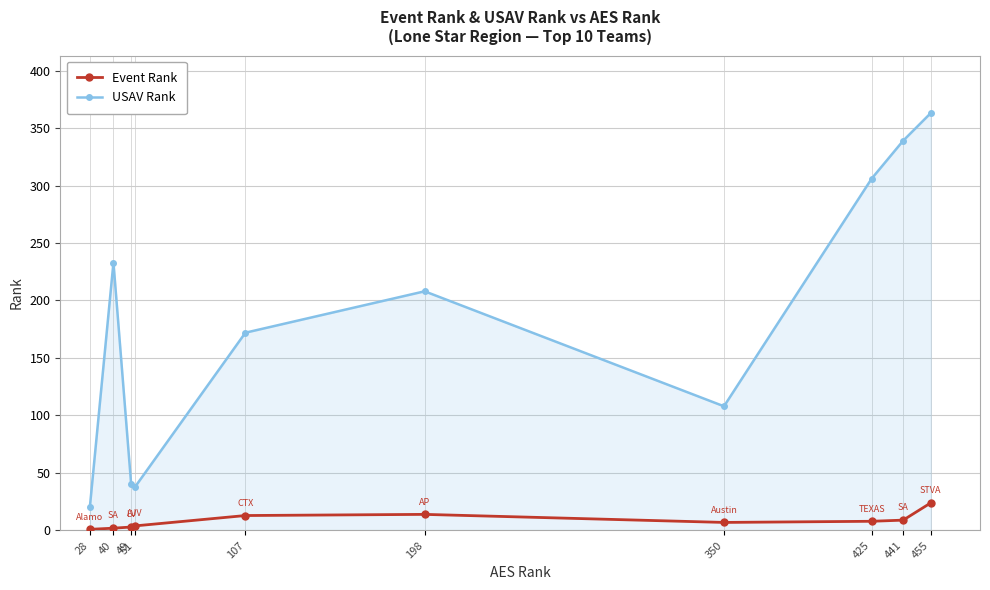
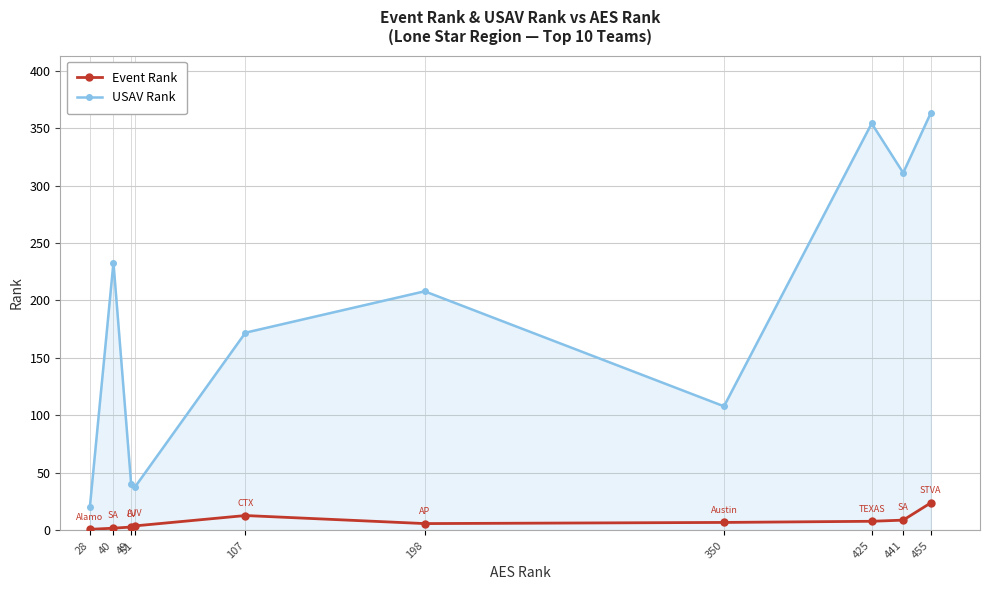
Event Rank, 198: 14 -> 6
USAV Rank, 425: 306 -> 354
USAV Rank, 441: 339 -> 311
